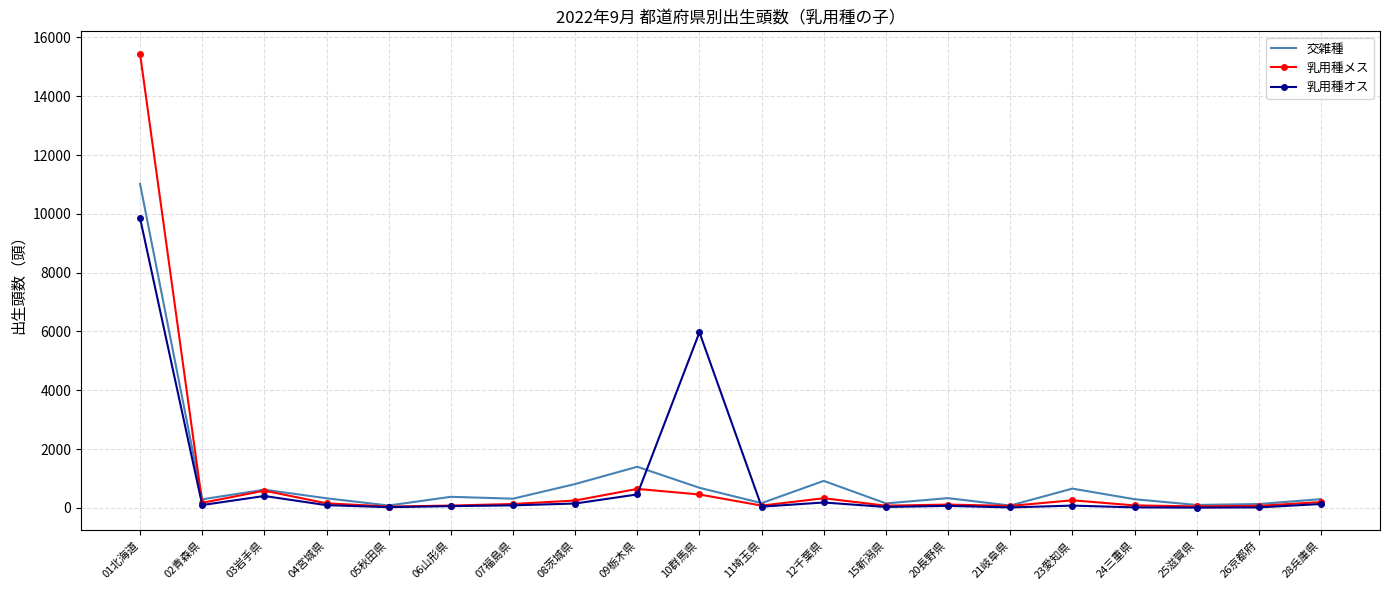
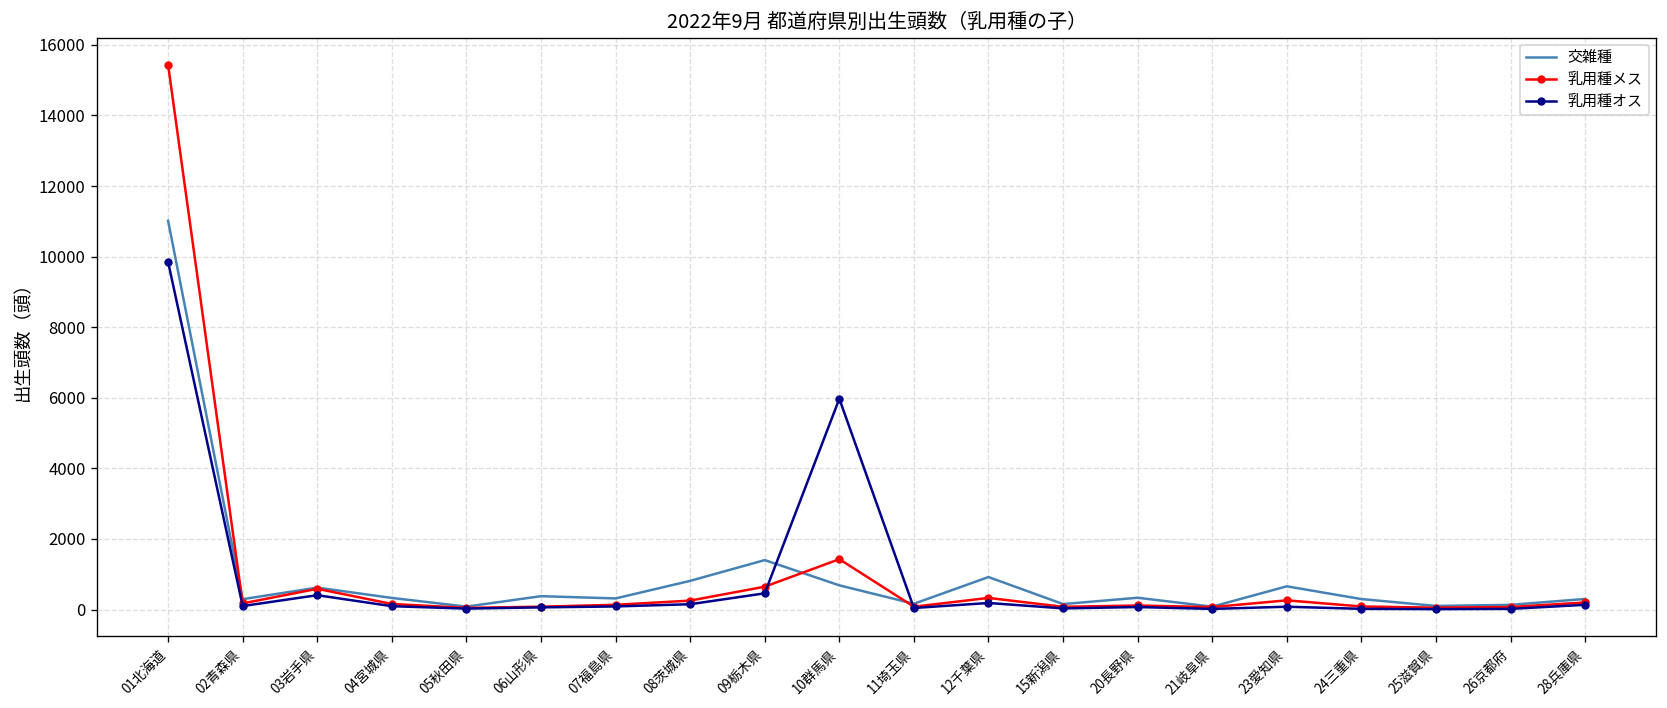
乳用種メス, 10群馬県: 500 -> 1400
